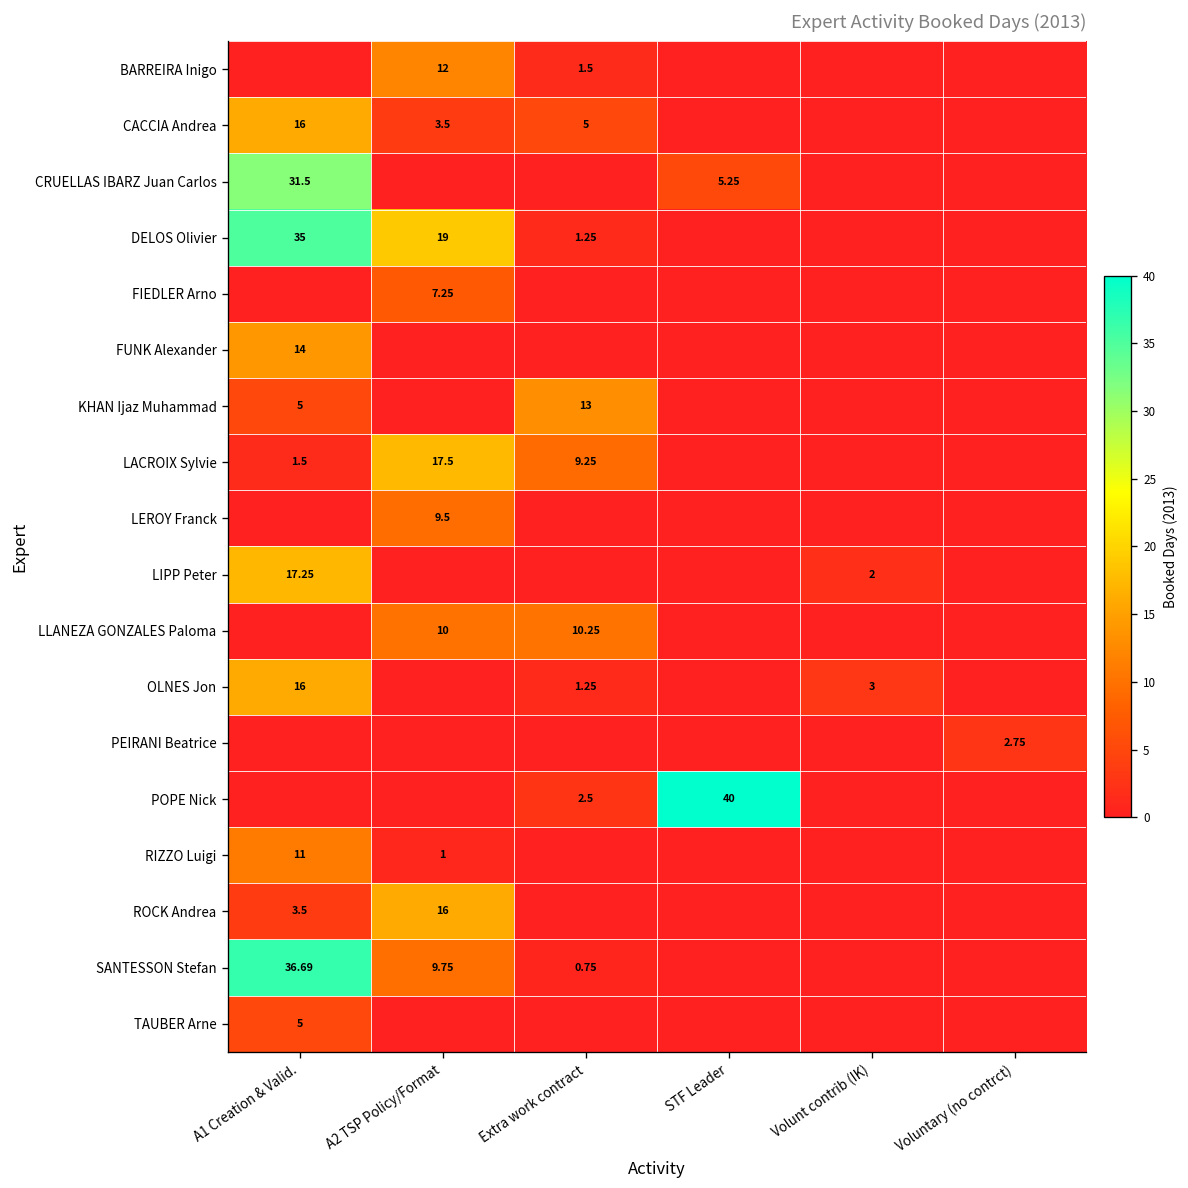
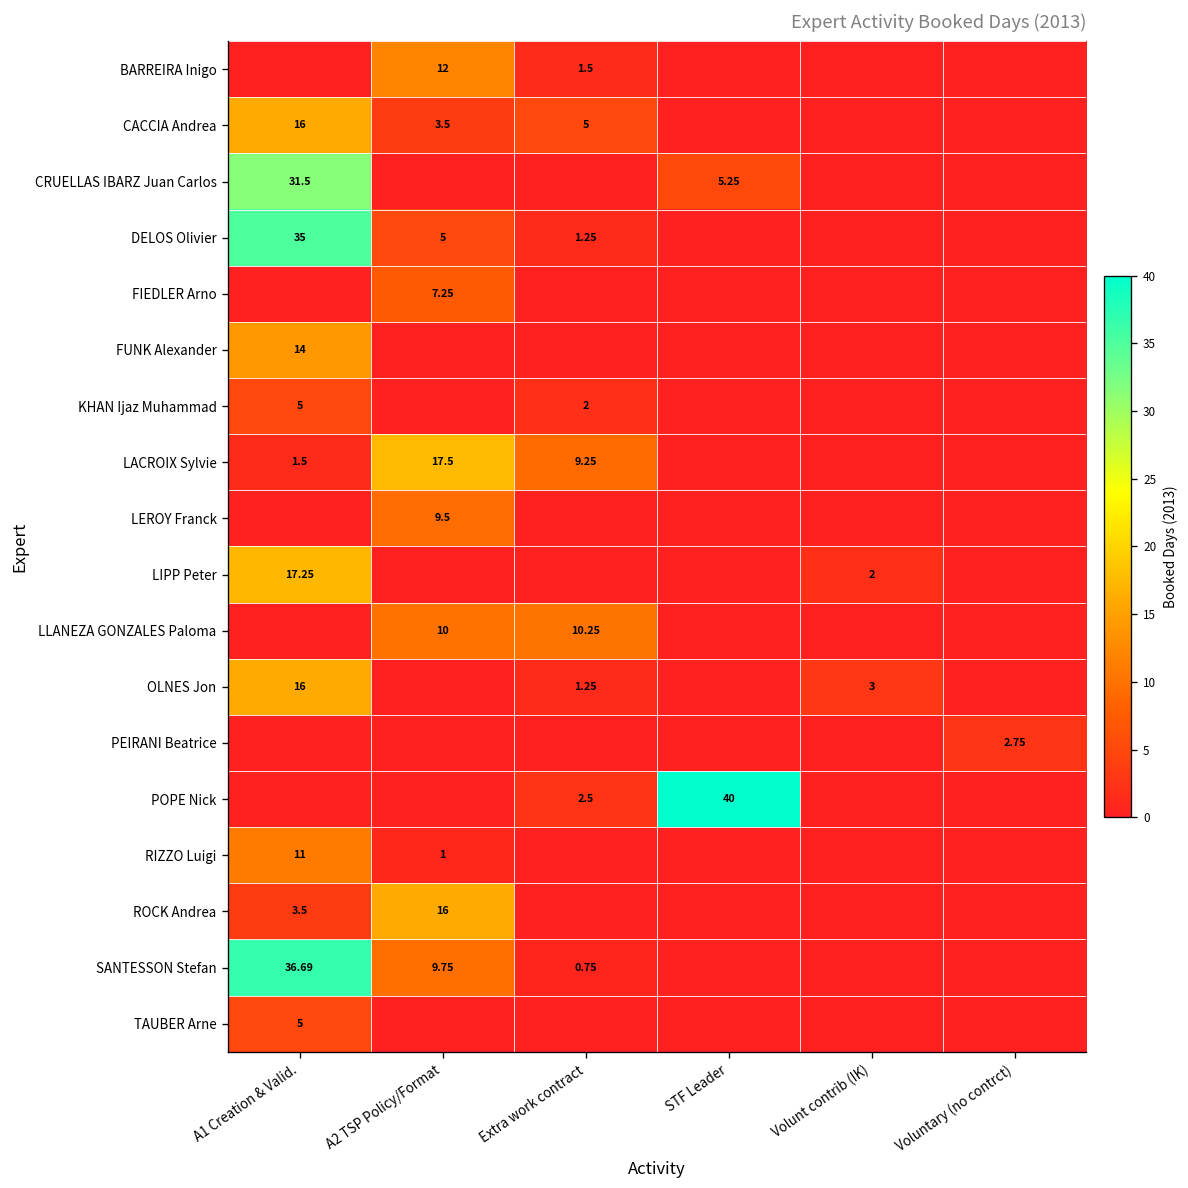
DELOS Olivier, A2 TSP Policy/Format: 19 -> 5
KHAN Ijaz Muhammad, Extra work contract: 13 -> 2
